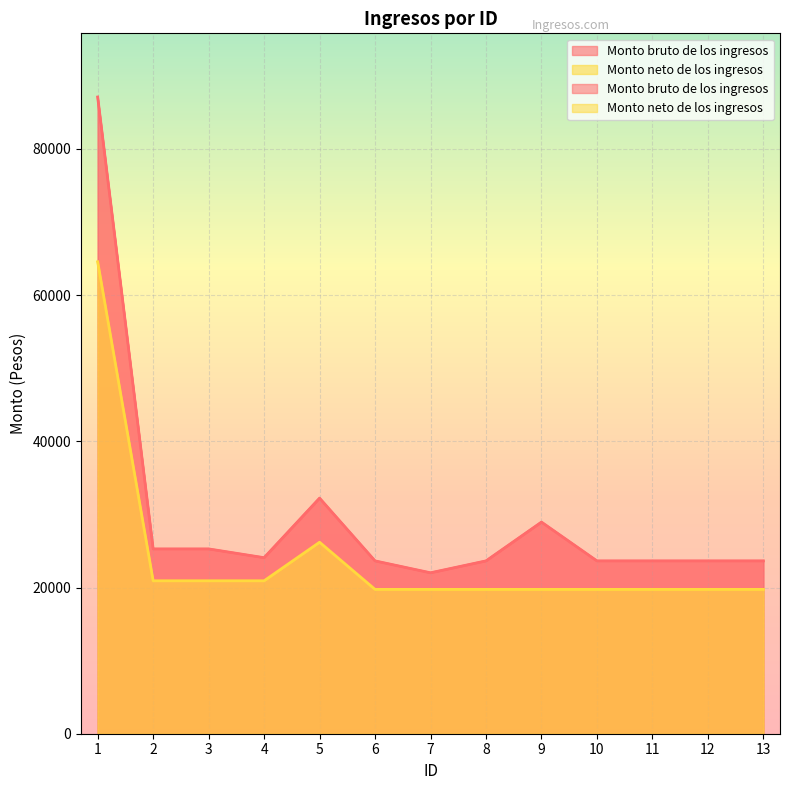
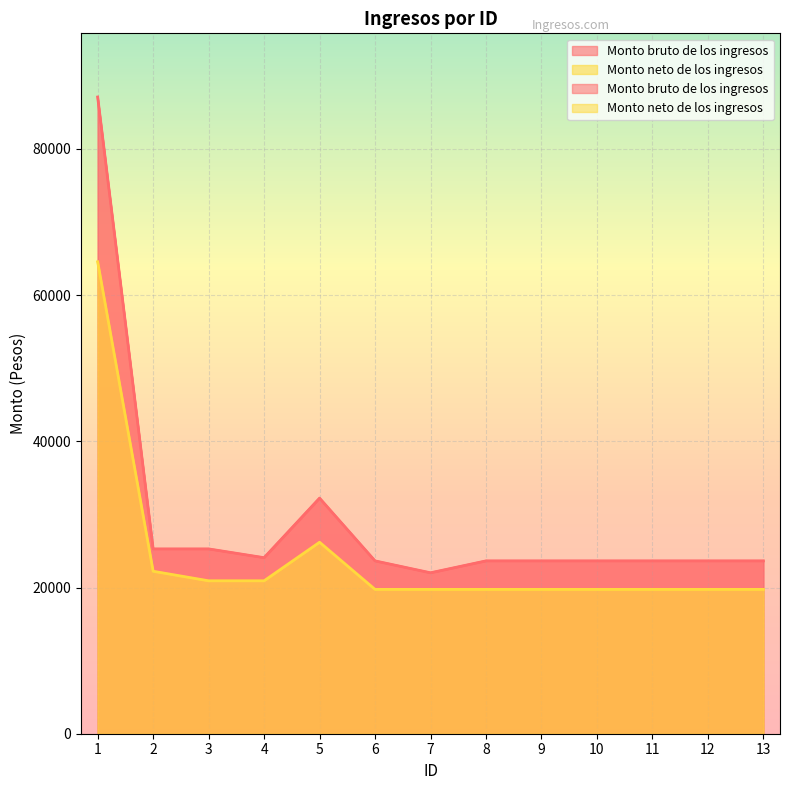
Monto neto de los ingresos, 2: 21000 -> 22000
Monto bruto de los ingresos, 9: 29000 -> 24000
